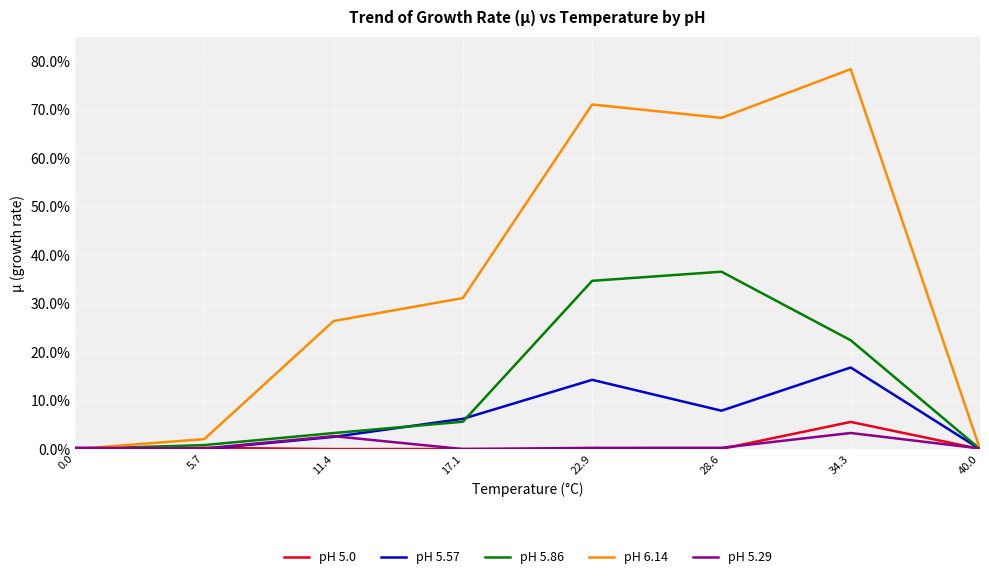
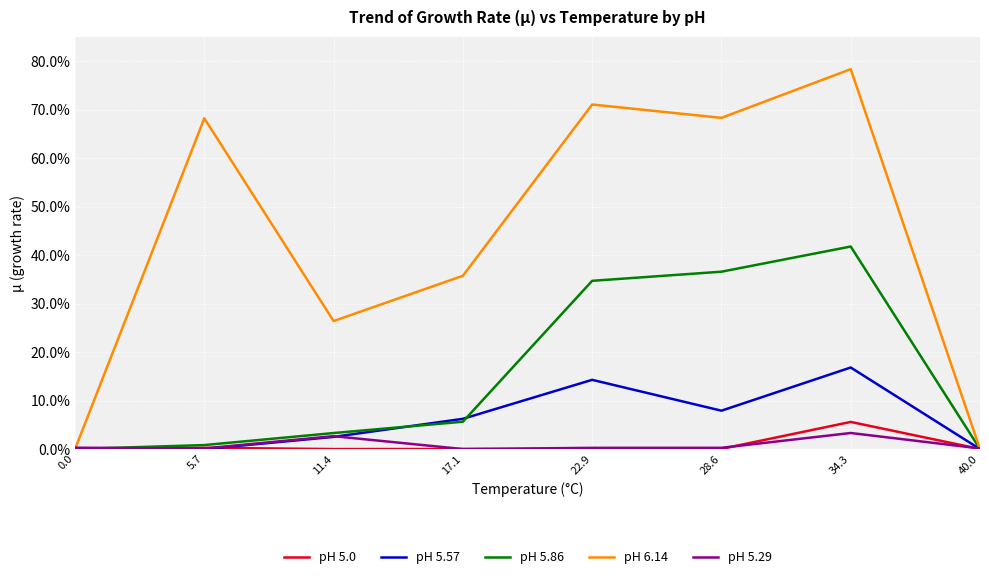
pH 6.14, 5.7: 2% -> 68%
pH 6.14, 17.1: 31% -> 36%
pH 5.86, 34.3: 22% -> 42%
